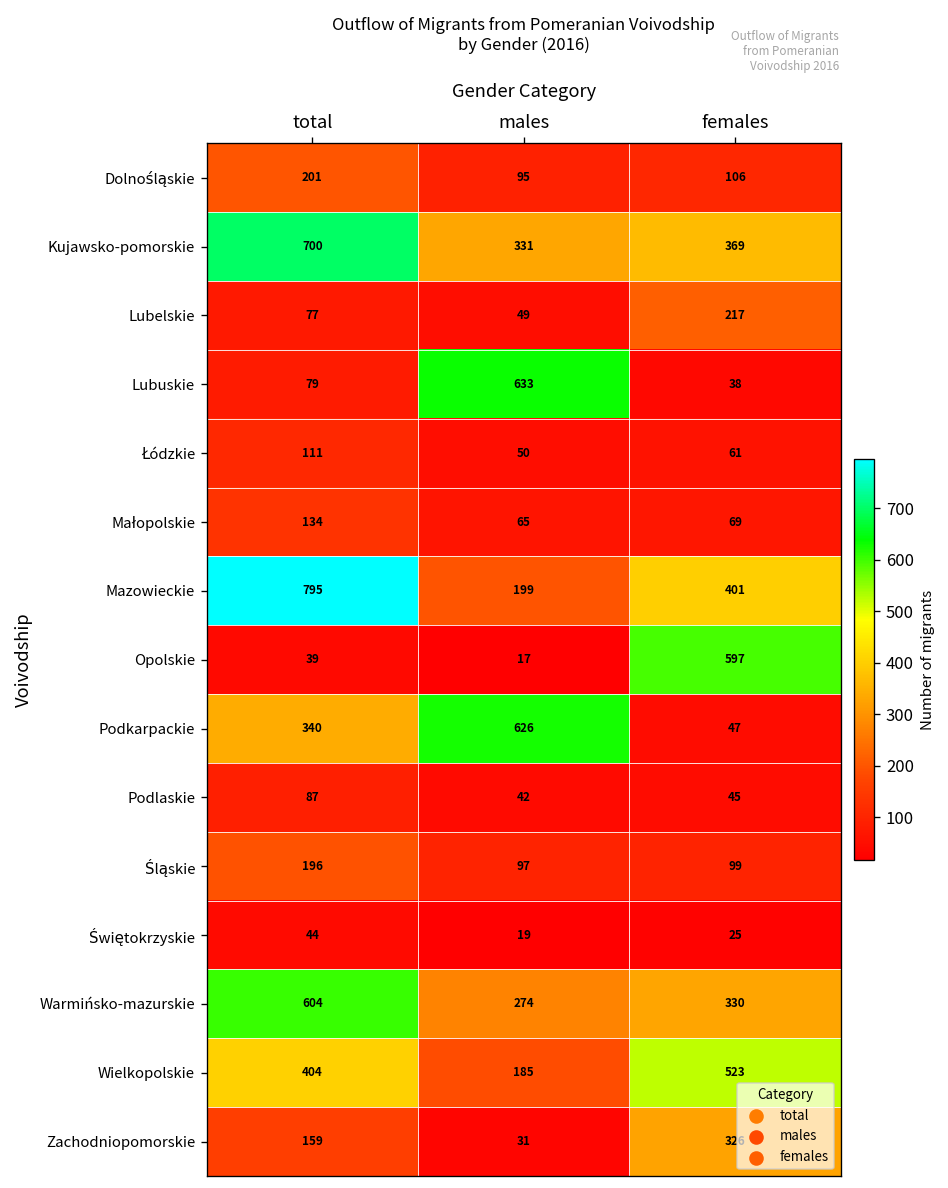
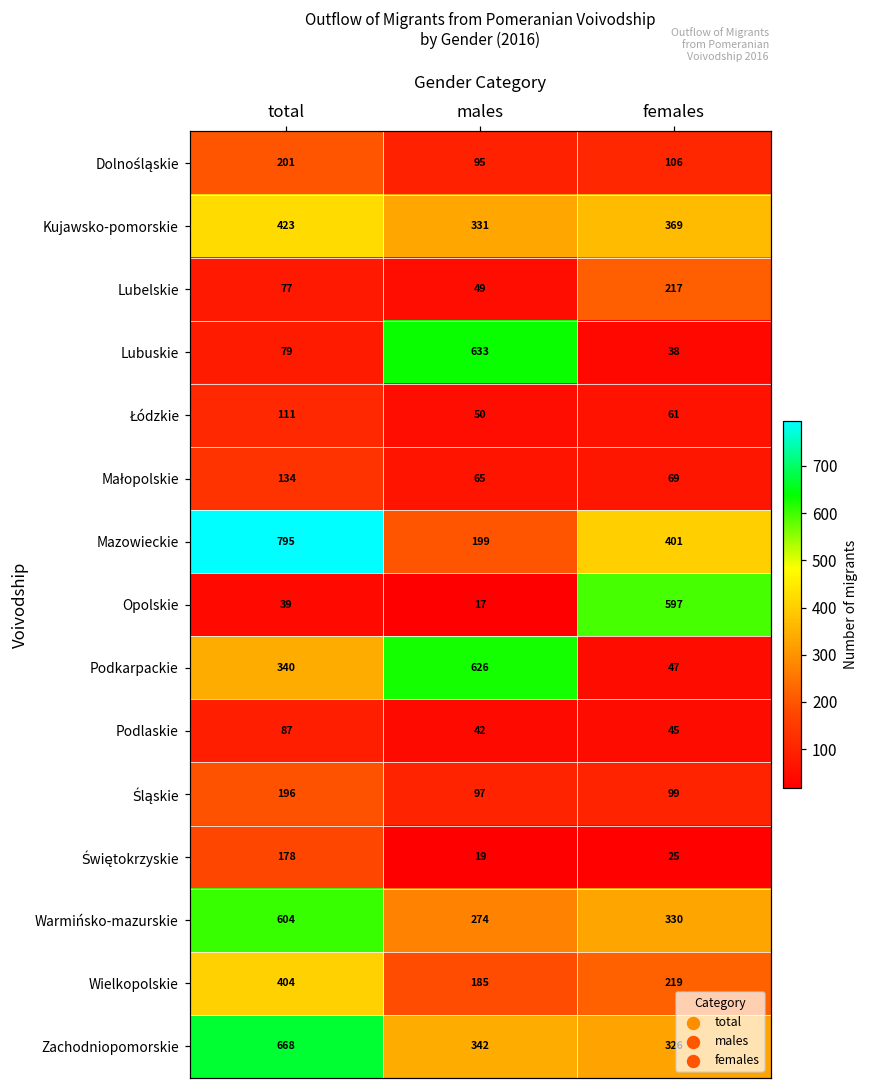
Kujawsko-pomorskie, total: 700 -> 423
Świętokrzyskie, total: 44 -> 178
Wielkopolskie, females: 523 -> 219
Zachodniopomorskie, total: 159 -> 668
Zachodniopomorskie, males: 31 -> 342
